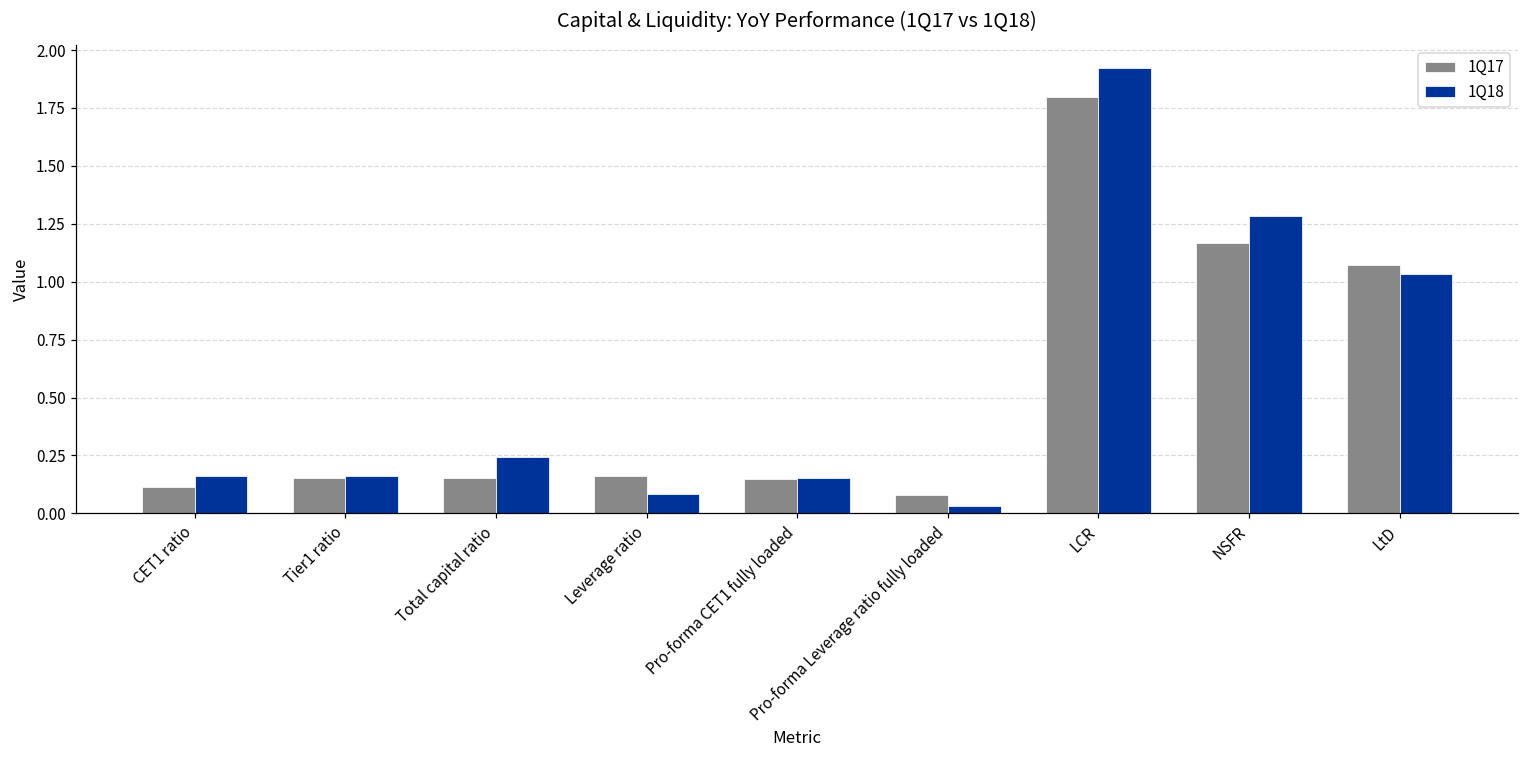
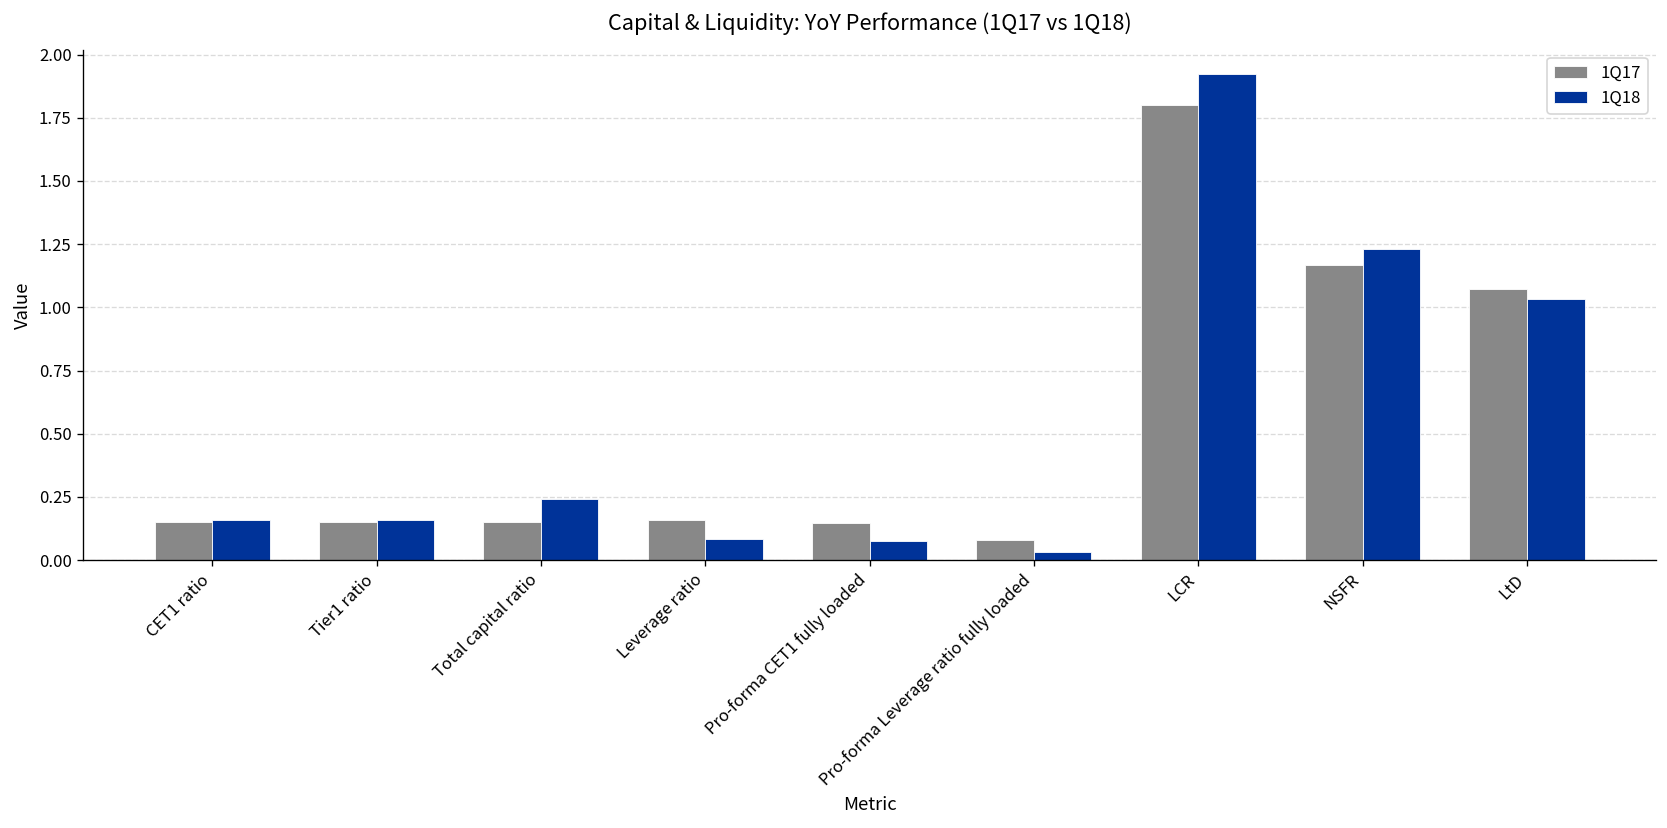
1Q17, CET1 ratio: 0.11 -> 0.15
1Q18, Pro-forma CET1 fully loaded: 0.15 -> 0.08
1Q18, NSFR: 1.29 -> 1.23
